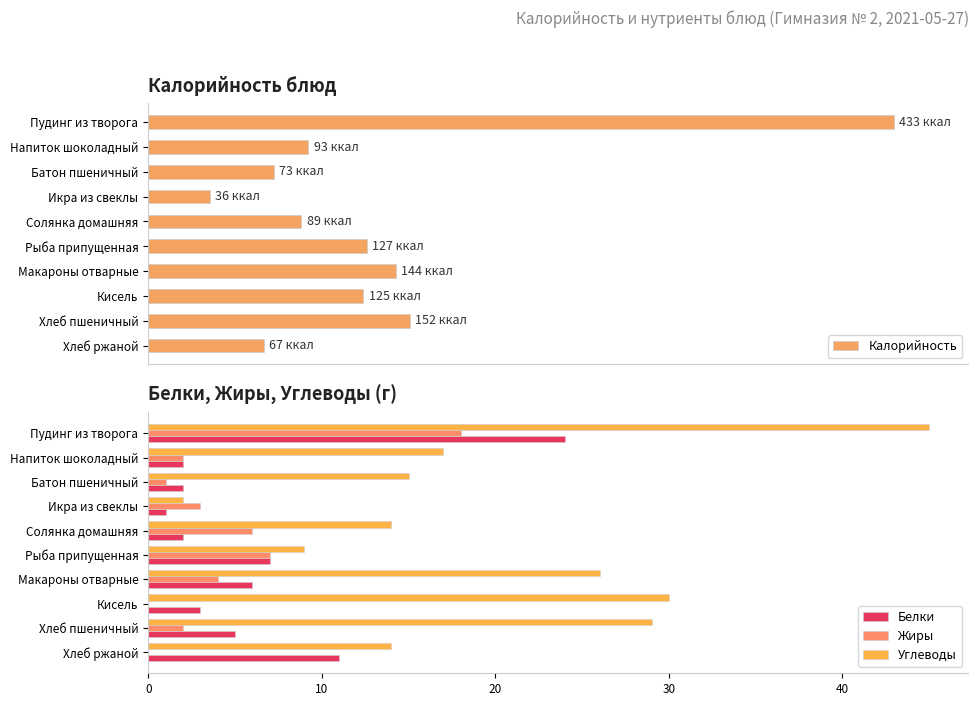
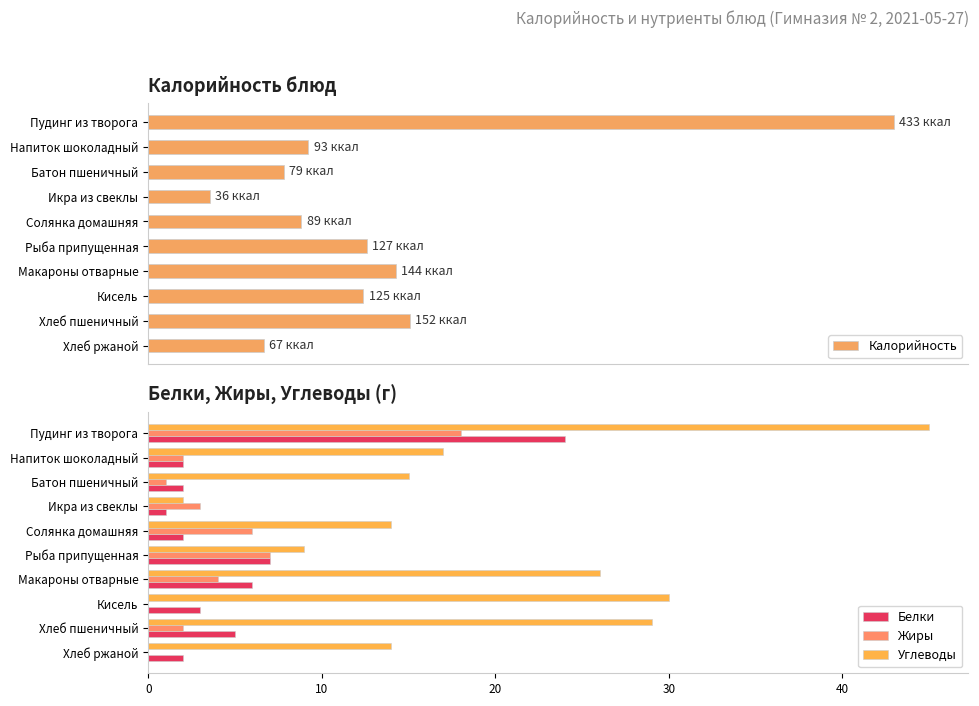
Калорийность блюд, Батон пшеничный: 73 -> 79
Белки, Жиры, Углеводы (г), Белки, Хлеб ржаной: 11 -> 2
